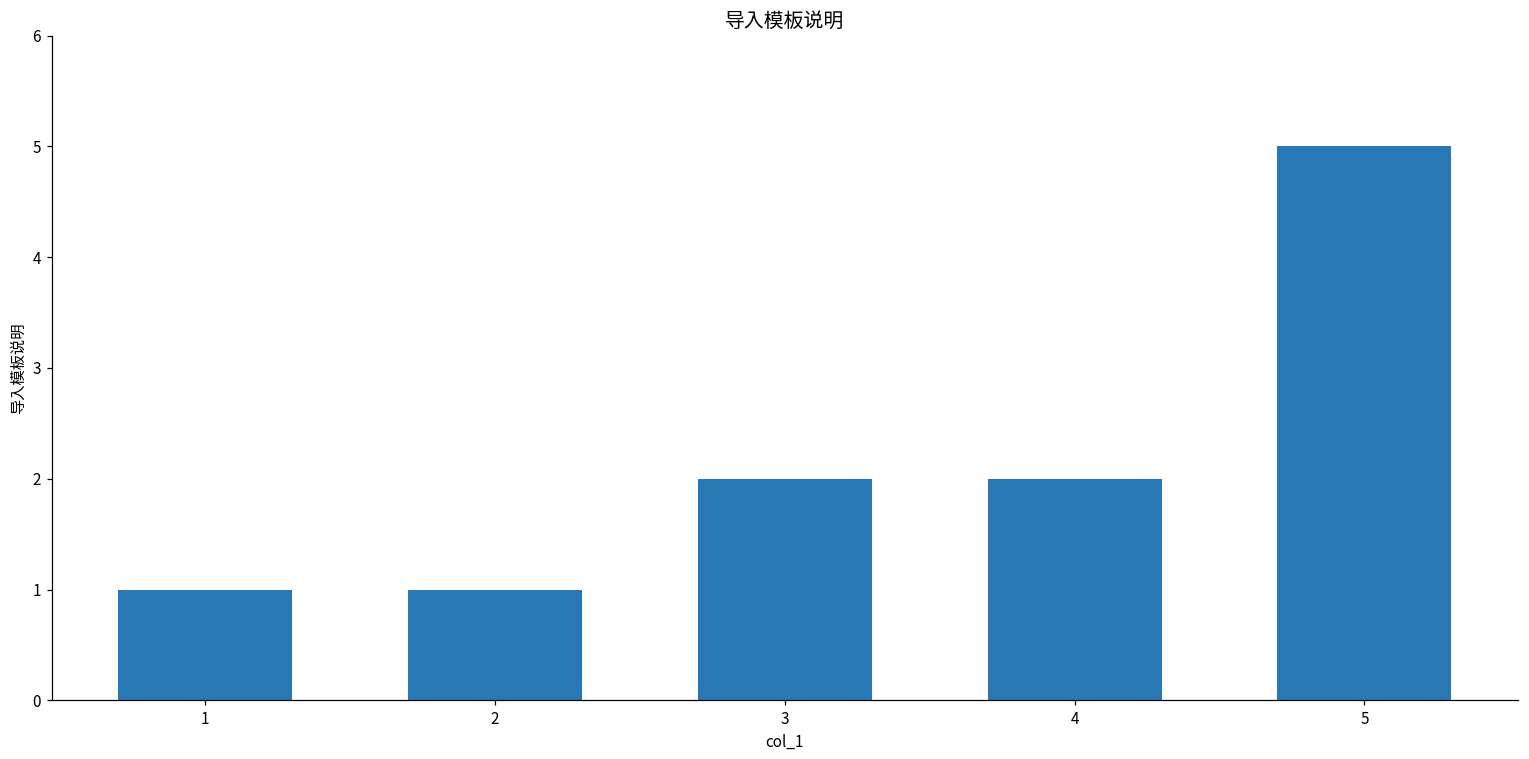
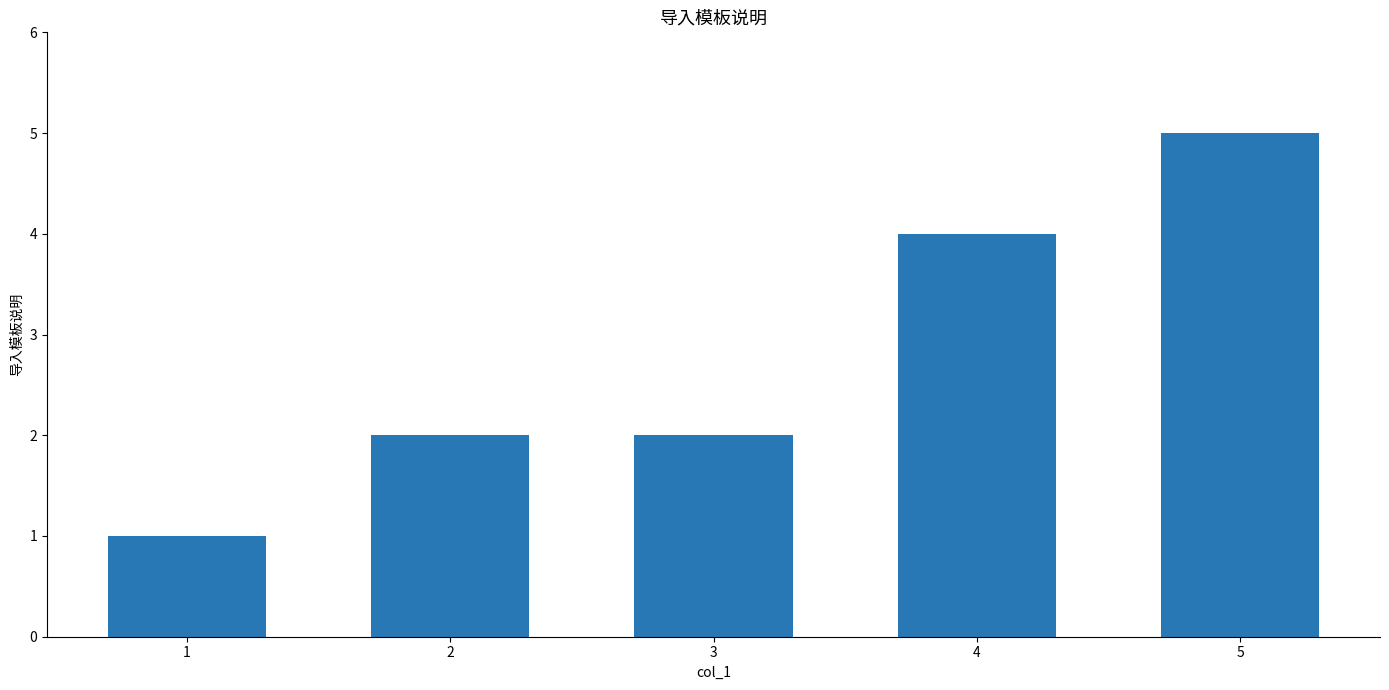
2: 1 -> 2
4: 2 -> 4
